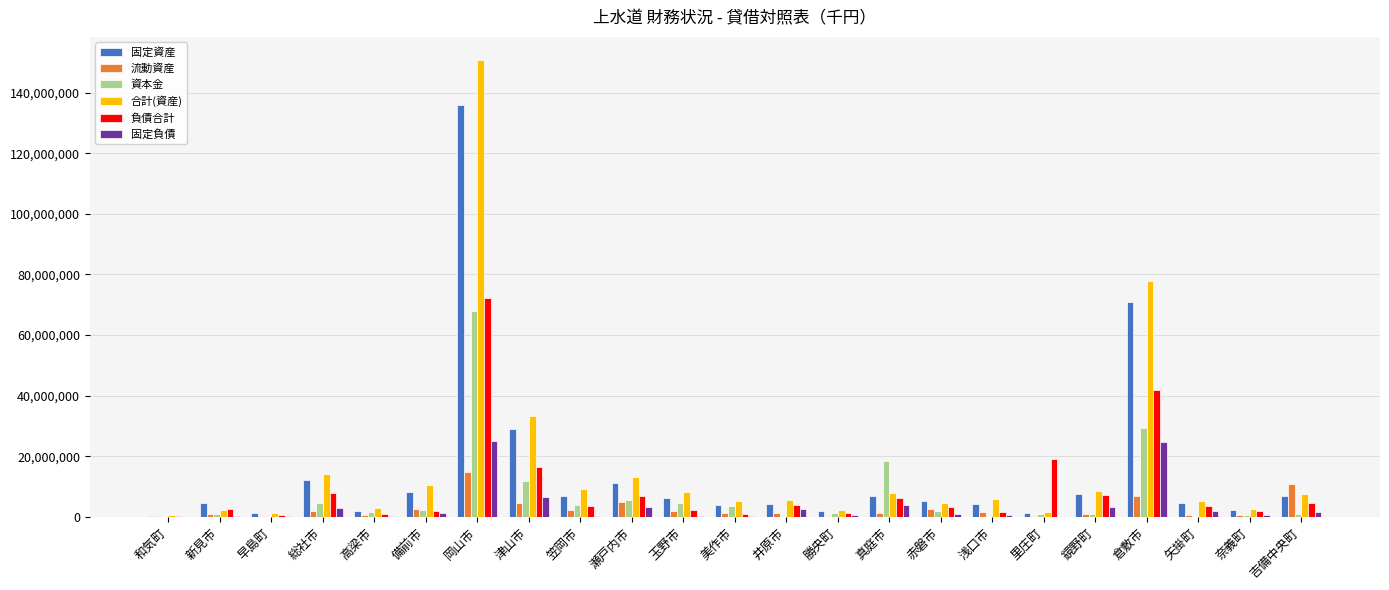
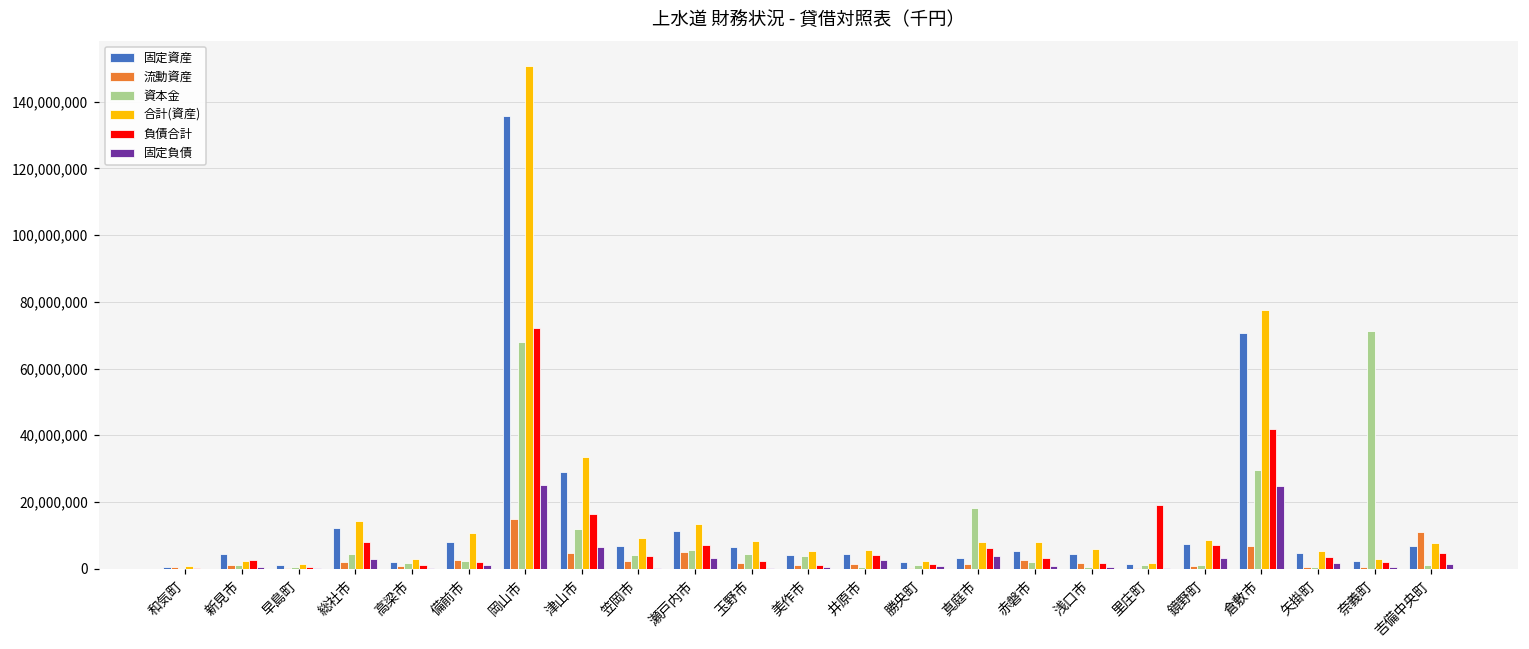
固定資産, 真庭市: 7,000,000 -> 3,000,000
合計(資産), 赤磐市: 5,000,000 -> 8,000,000
資本金, 奈義町: 1,000,000 -> 71,000,000
